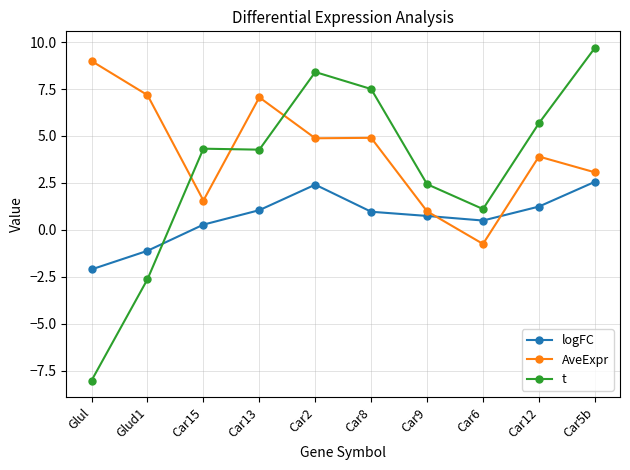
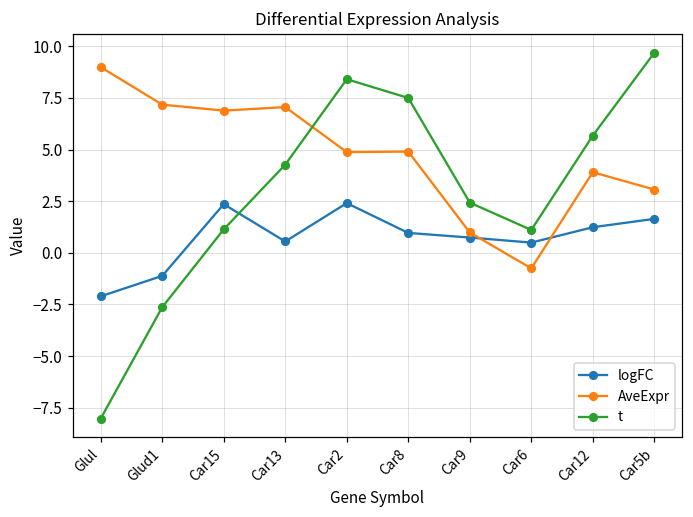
logFC, Car15: 0.3 -> 2.4
AveExpr, Car15: 1.6 -> 6.9
t, Car15: 4.3 -> 1.1
logFC, Car13: 1.0 -> 0.5
logFC, Car5b: 2.6 -> 1.6
